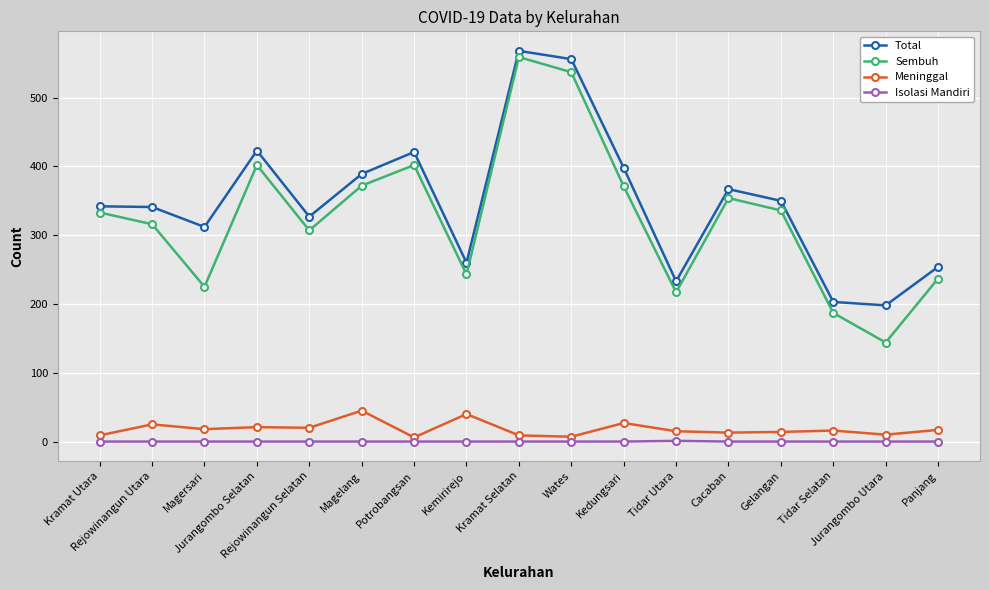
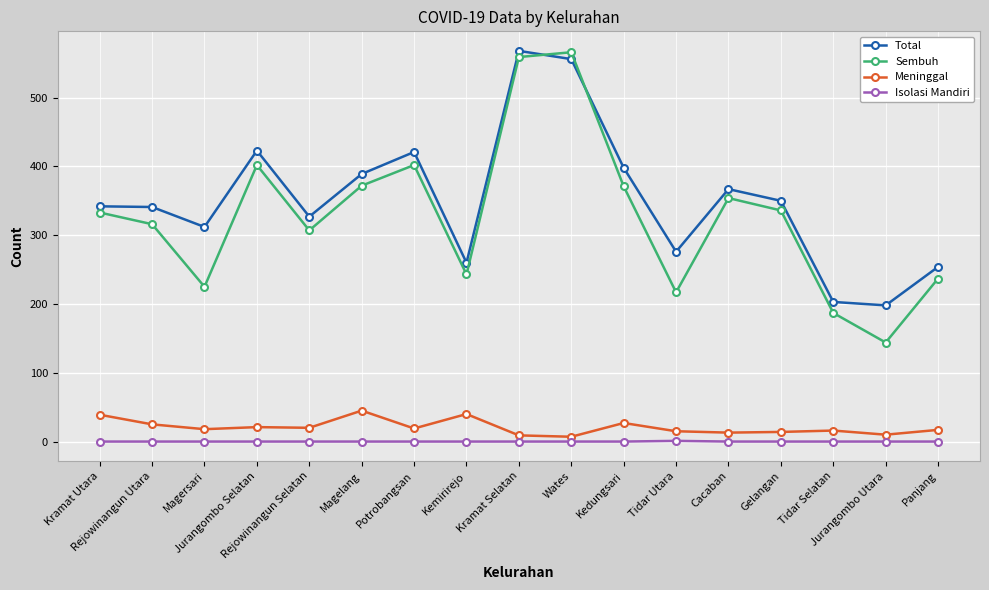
Meninggal, Kramat Utara: 10 -> 40
Meninggal, Potrobangsan: 10 -> 20
Sembuh, Wates: 540 -> 570
Total, Tidar Utara: 230 -> 280
